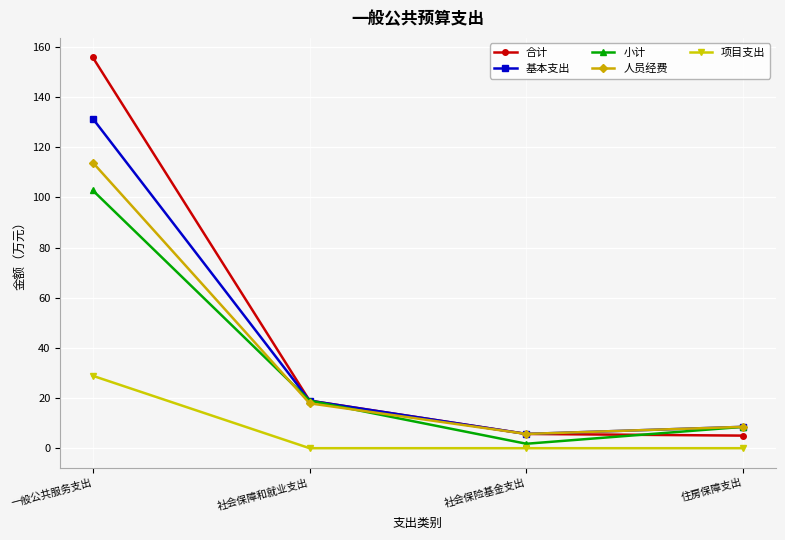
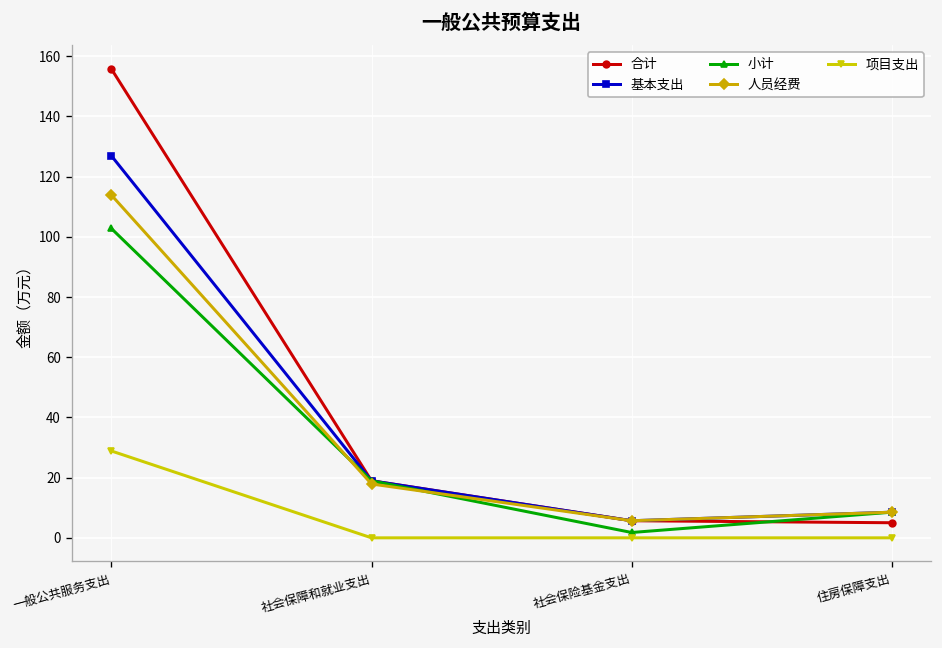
基本支出, 一般公共服务支出: 131 -> 127
